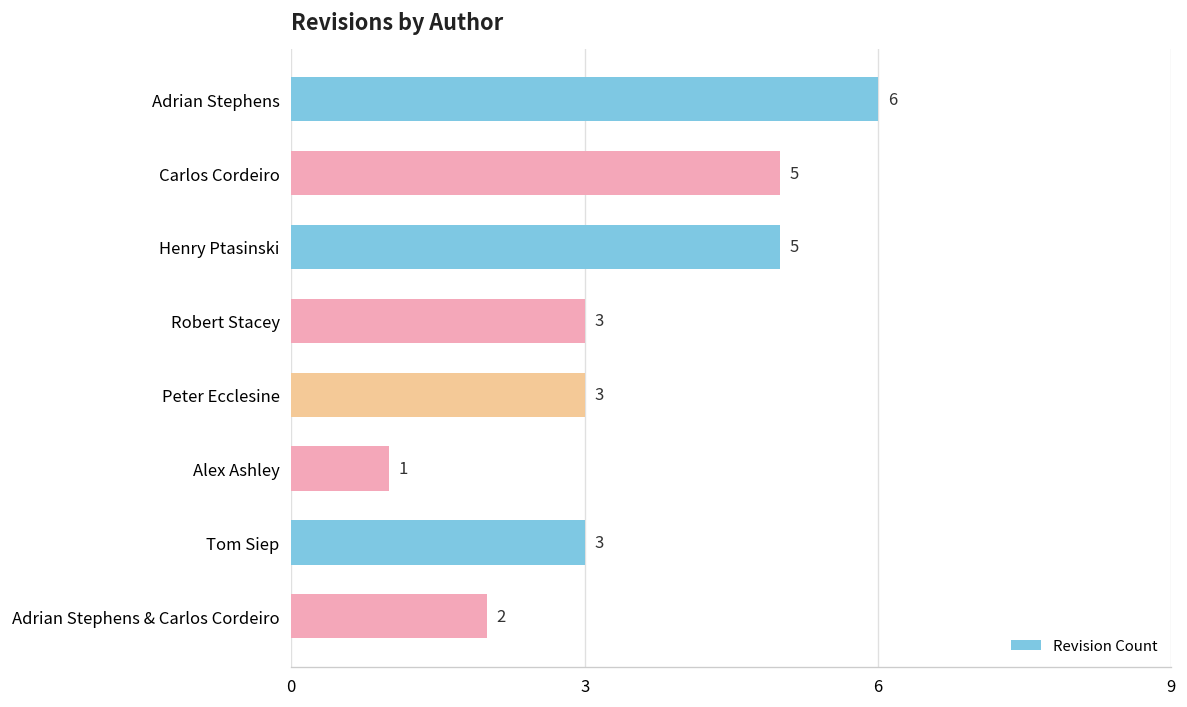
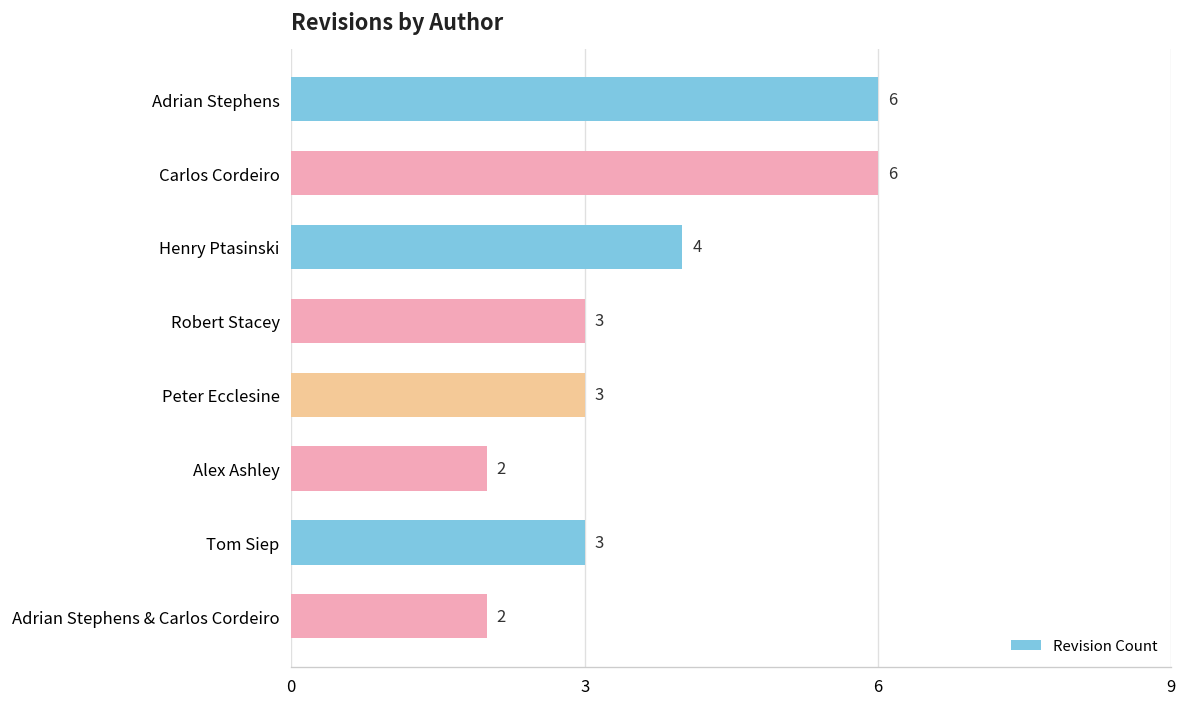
Carlos Cordeiro: 5 -> 6
Henry Ptasinski: 5 -> 4
Alex Ashley: 1 -> 2
